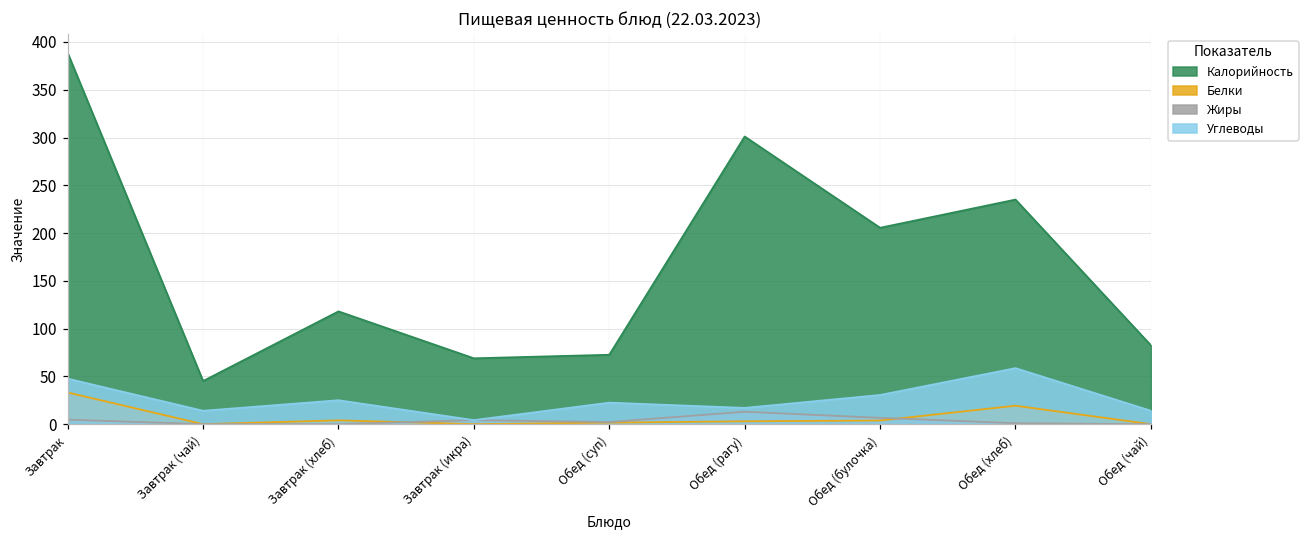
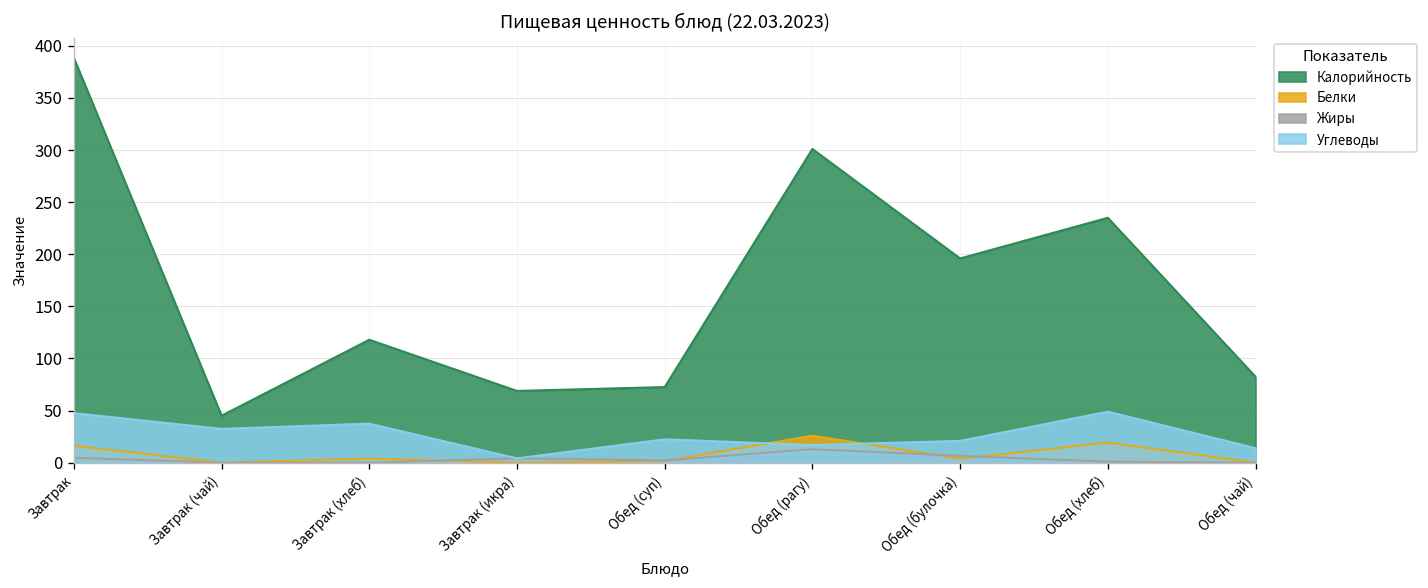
Белки, Завтрак: 30 -> 20
Углеводы, Завтрак (чай): 10 -> 30
Углеводы, Завтрак (хлеб): 30 -> 40
Белки, Обед (рагу): 0 -> 30
Калорийность, Обед (булочка): 210 -> 200
Углеводы, Обед (булочка): 30 -> 20
Углеводы, Обед (хлеб): 60 -> 50
